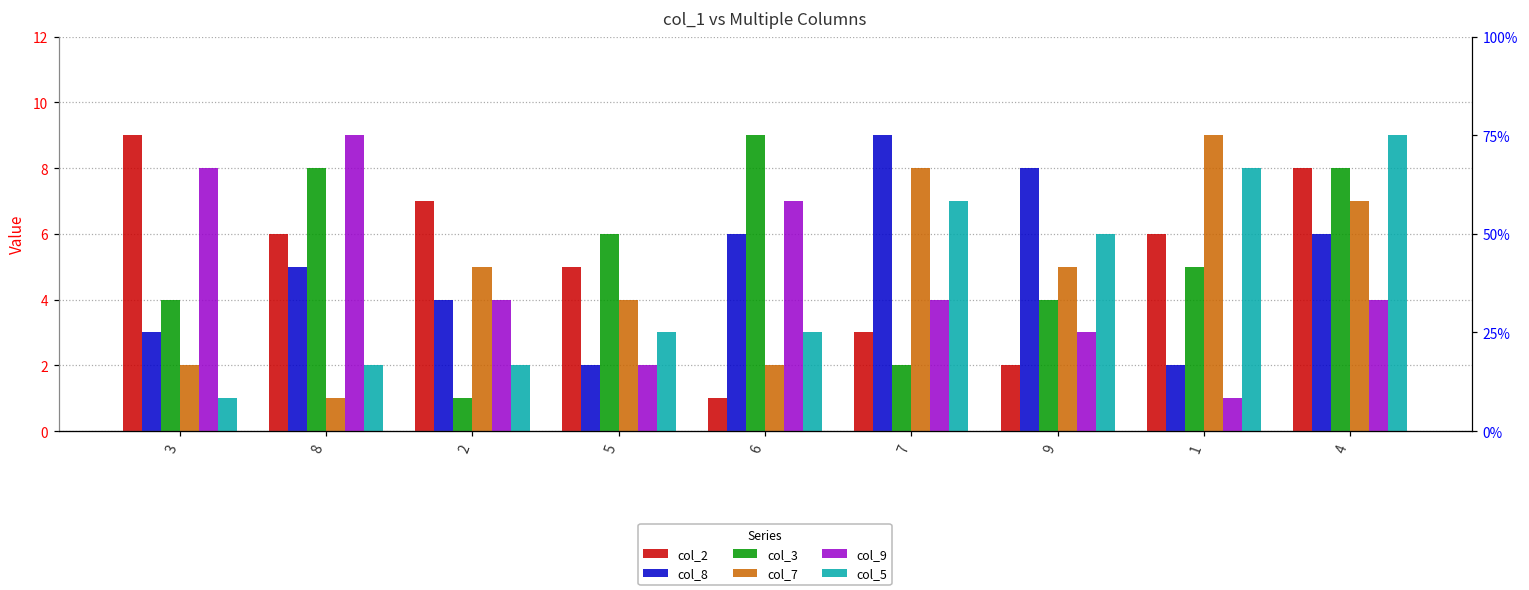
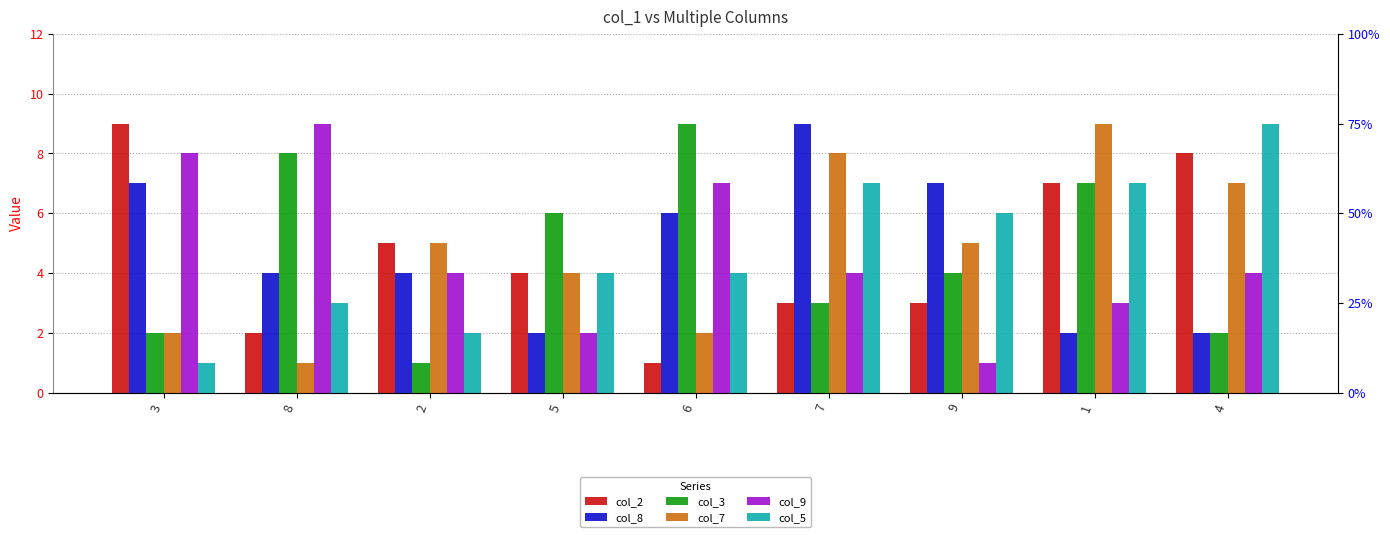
col_8, 3: 3 -> 7
col_3, 3: 4 -> 2
col_2, 8: 6 -> 2
col_8, 8: 5 -> 4
col_5, 8: 2 -> 3
col_2, 2: 7 -> 5
col_2, 5: 5 -> 4
col_5, 5: 3 -> 4
col_5, 6: 3 -> 4
col_3, 7: 2 -> 3
col_2, 9: 2 -> 3
col_8, 9: 8 -> 7
col_9, 9: 3 -> 1
col_2, 1: 6 -> 7
col_3, 1: 5 -> 7
col_9, 1: 1 -> 3
col_5, 1: 8 -> 7
col_8, 4: 6 -> 2
col_3, 4: 8 -> 2
